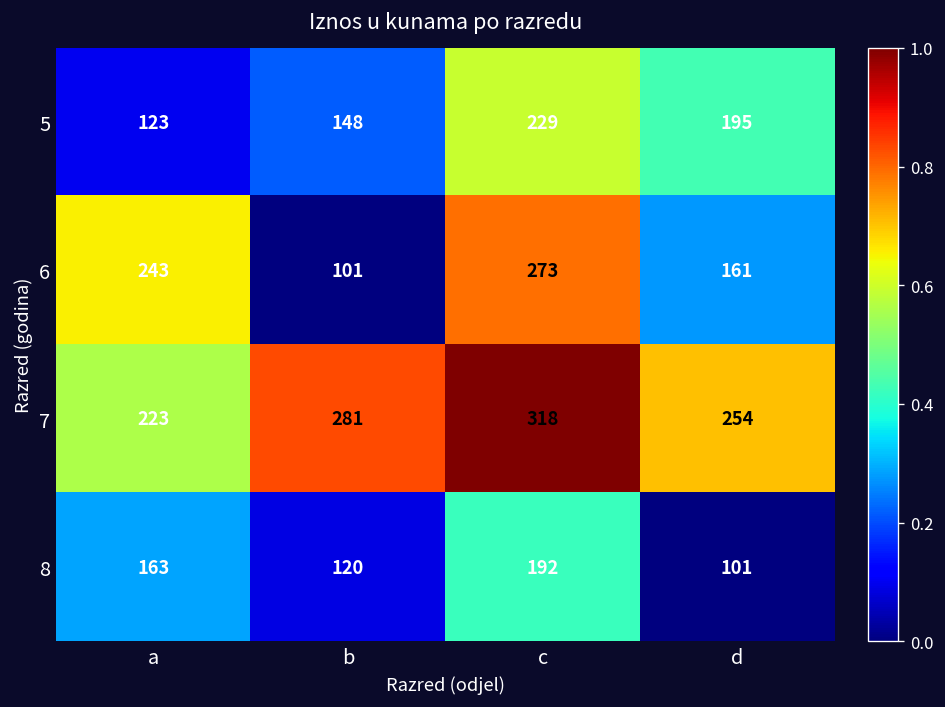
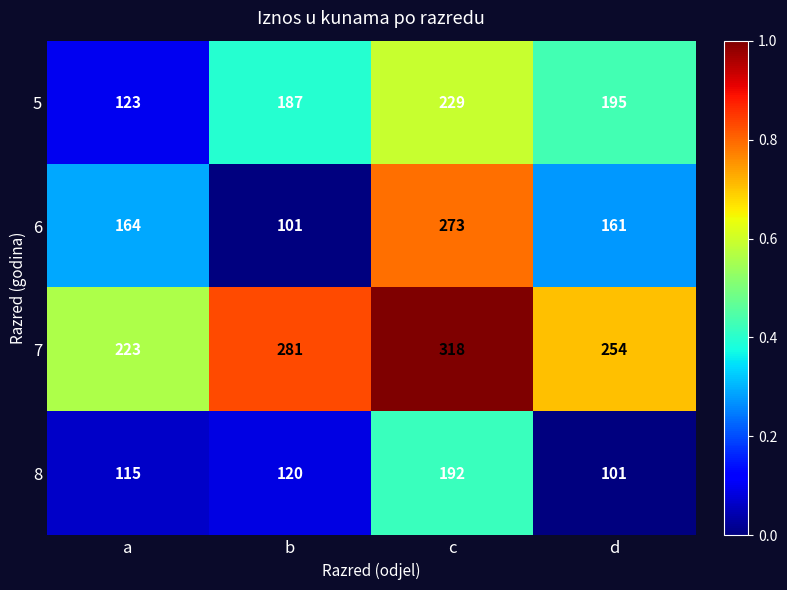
5, b: 148 -> 187
6, a: 243 -> 164
8, a: 163 -> 115
